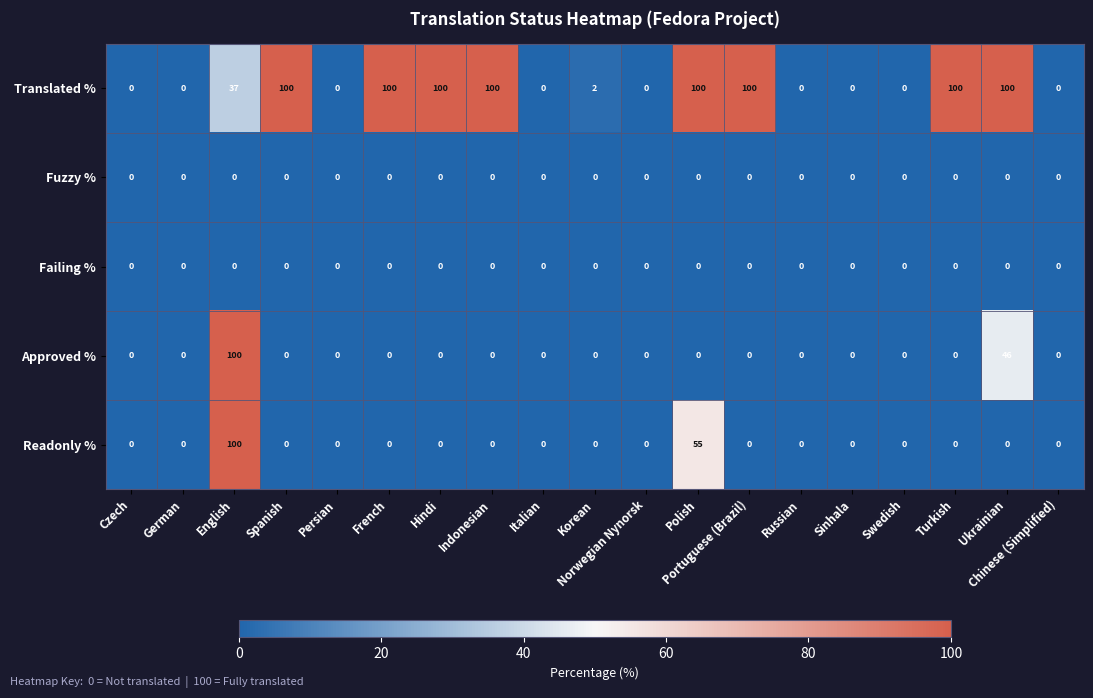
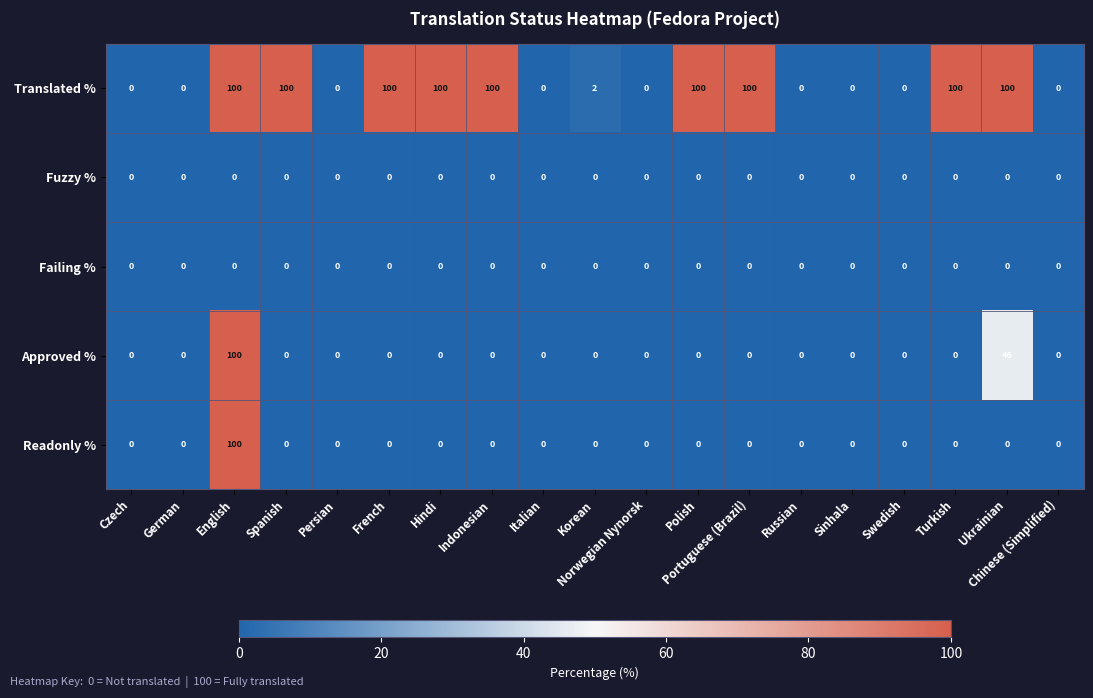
Translated %, English: 37 -> 100
Readonly %, Polish: 55 -> 0
